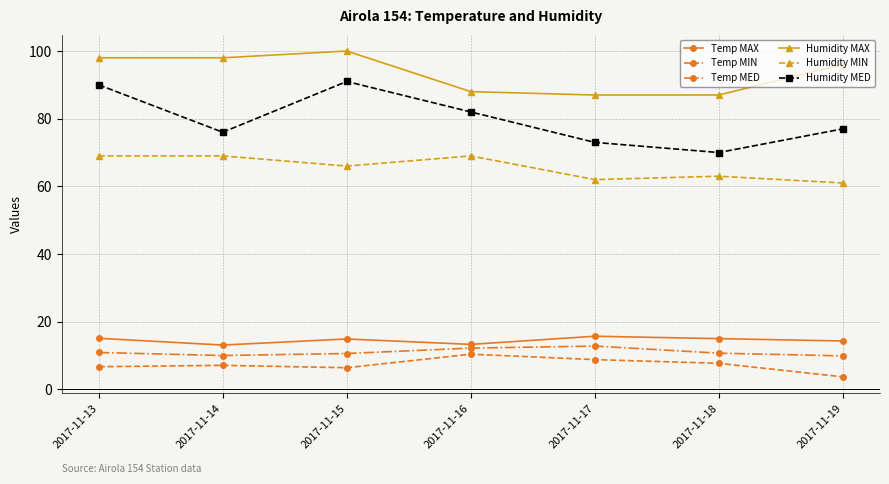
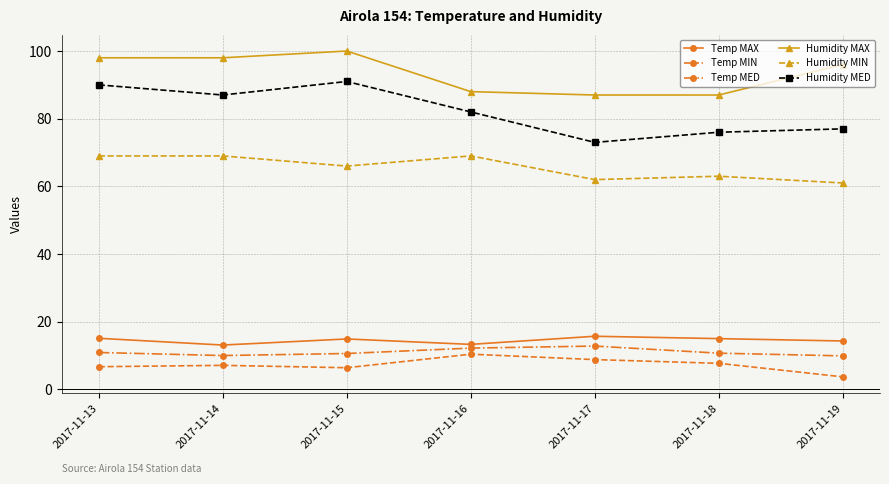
Humidity MED, 2017-11-14: 76 -> 87
Humidity MED, 2017-11-18: 70 -> 76
